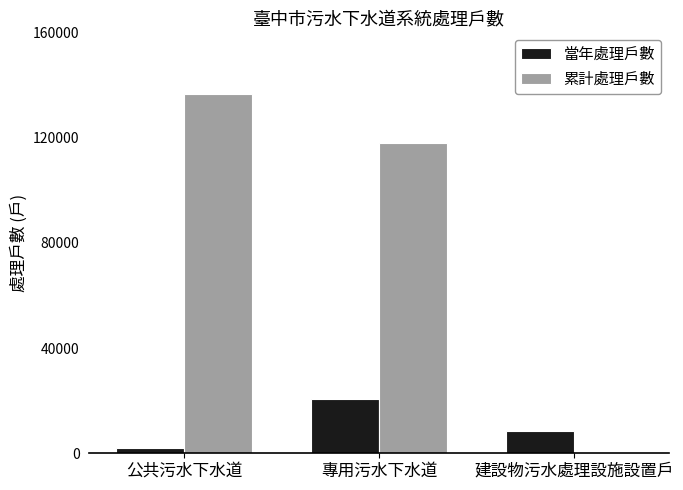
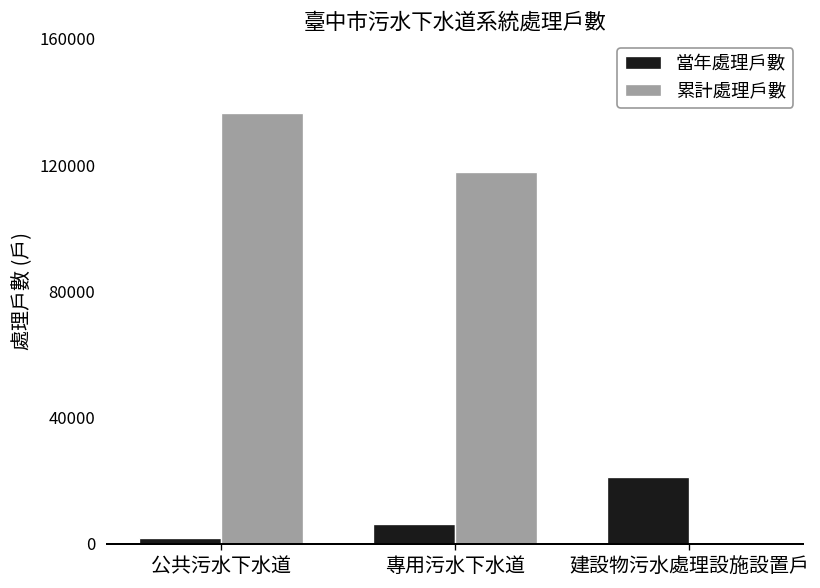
當年處理戶數, 專用污水下水道: 21000 -> 6000
當年處理戶數, 建設物污水處理設施設置戶: 9000 -> 21000
